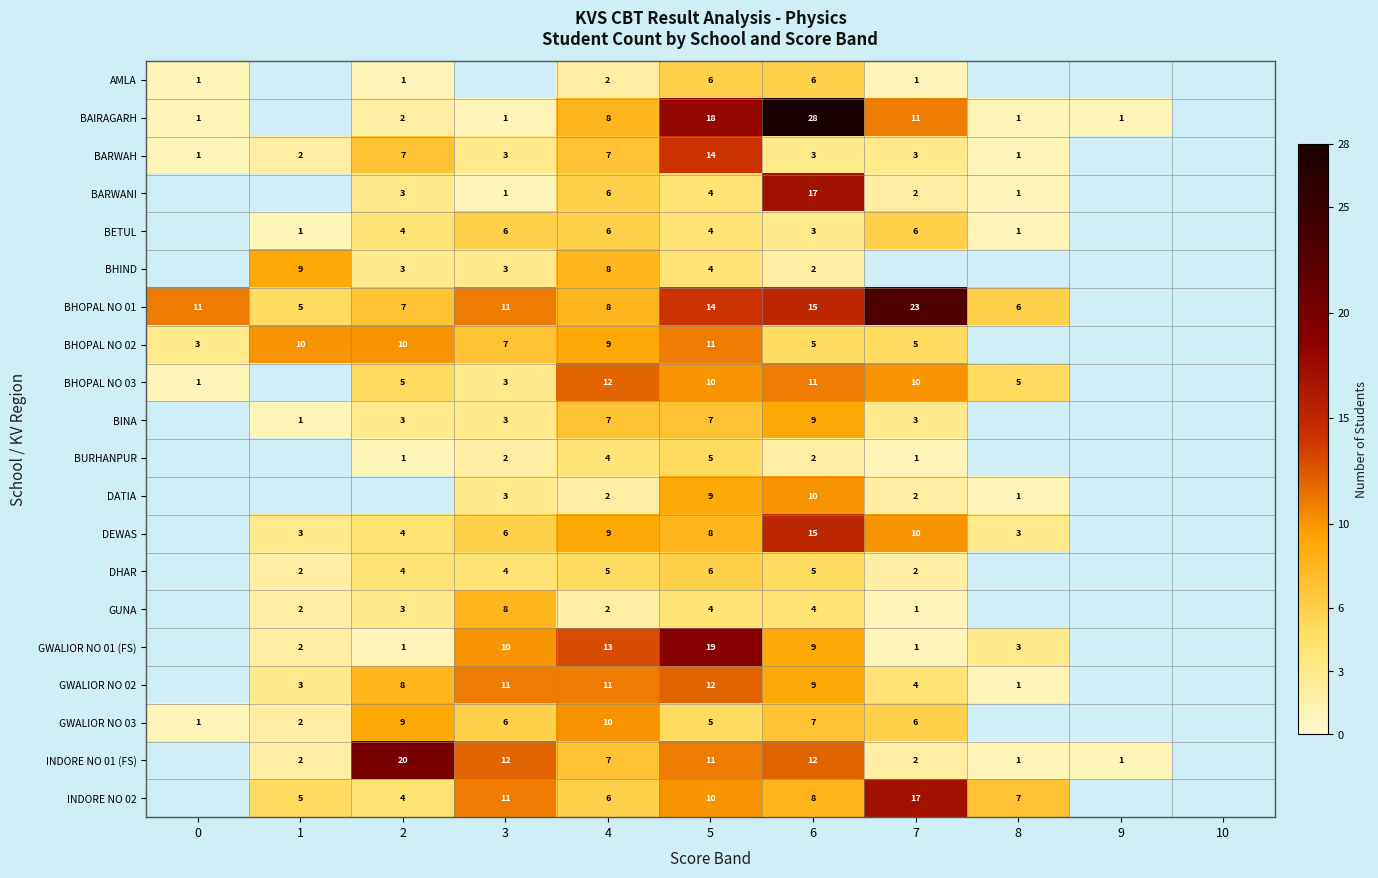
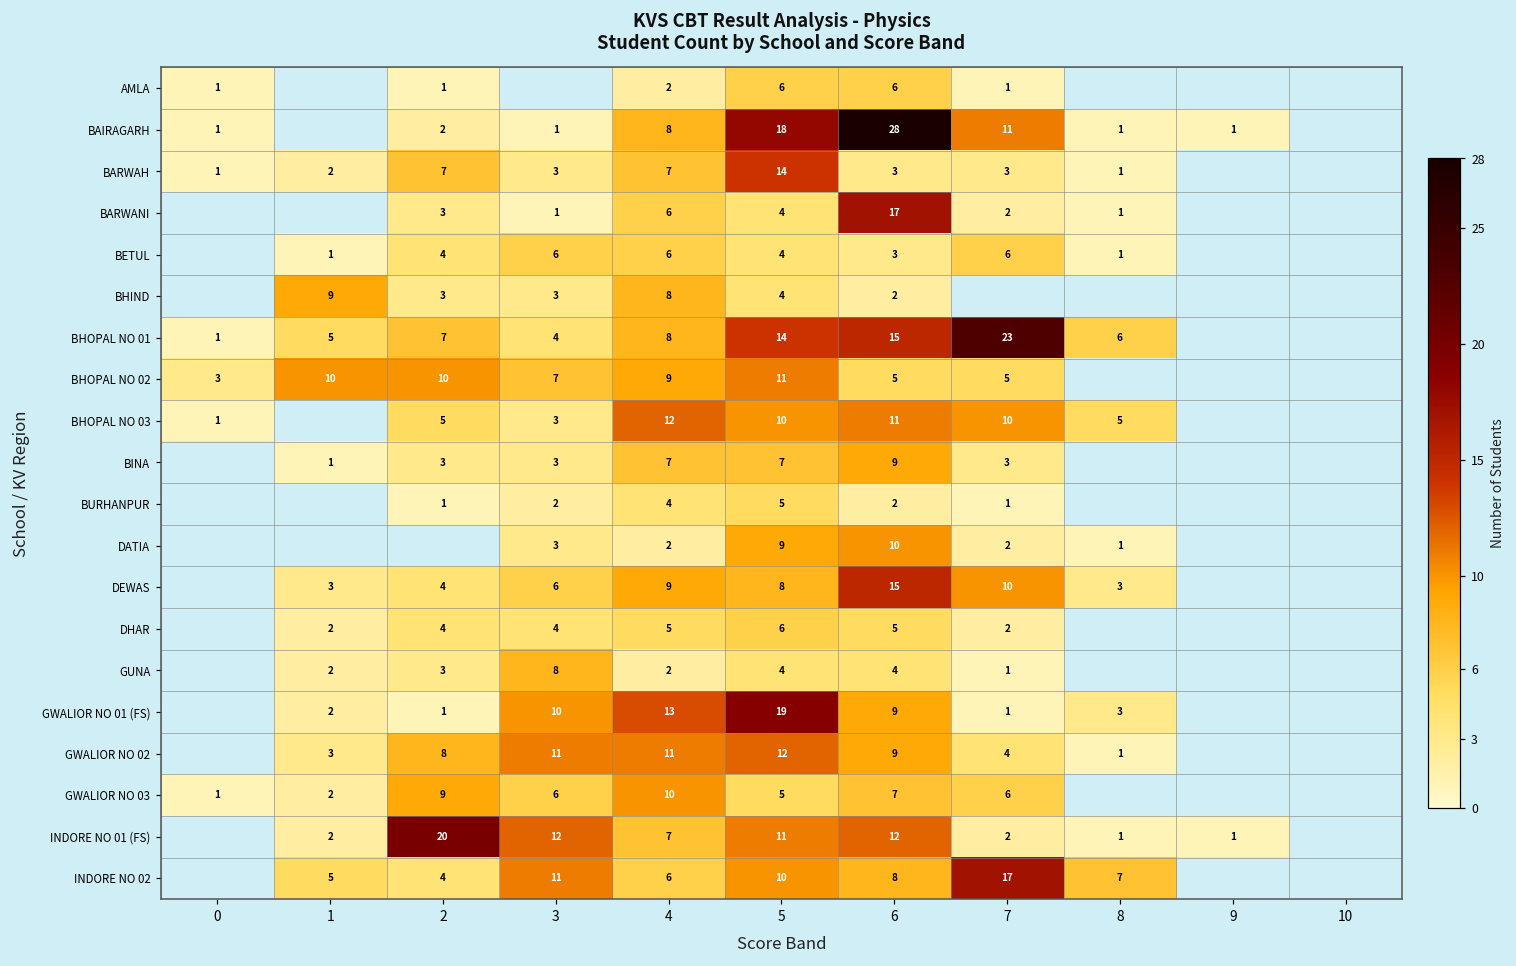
BHOPAL NO 01, 0: 11 -> 1
BHOPAL NO 01, 3: 11 -> 4
